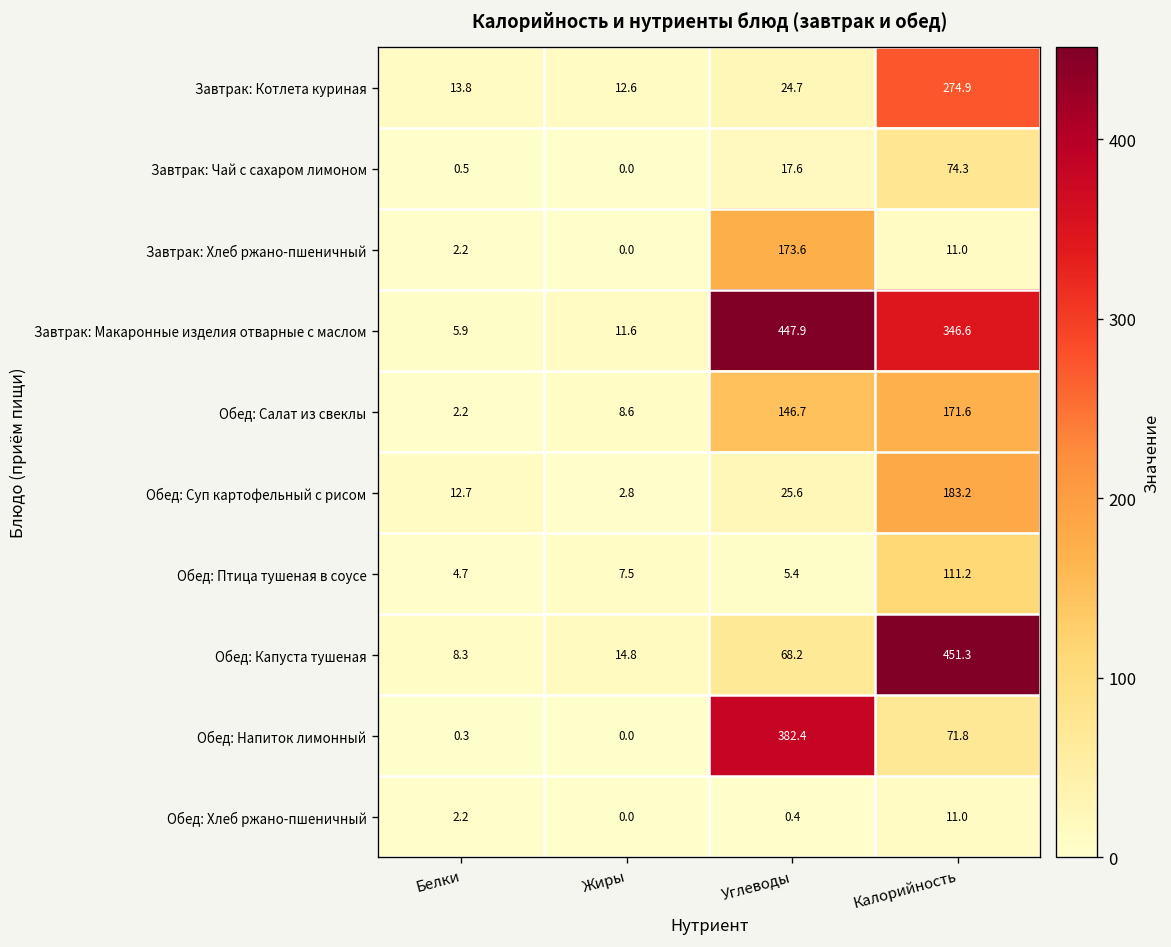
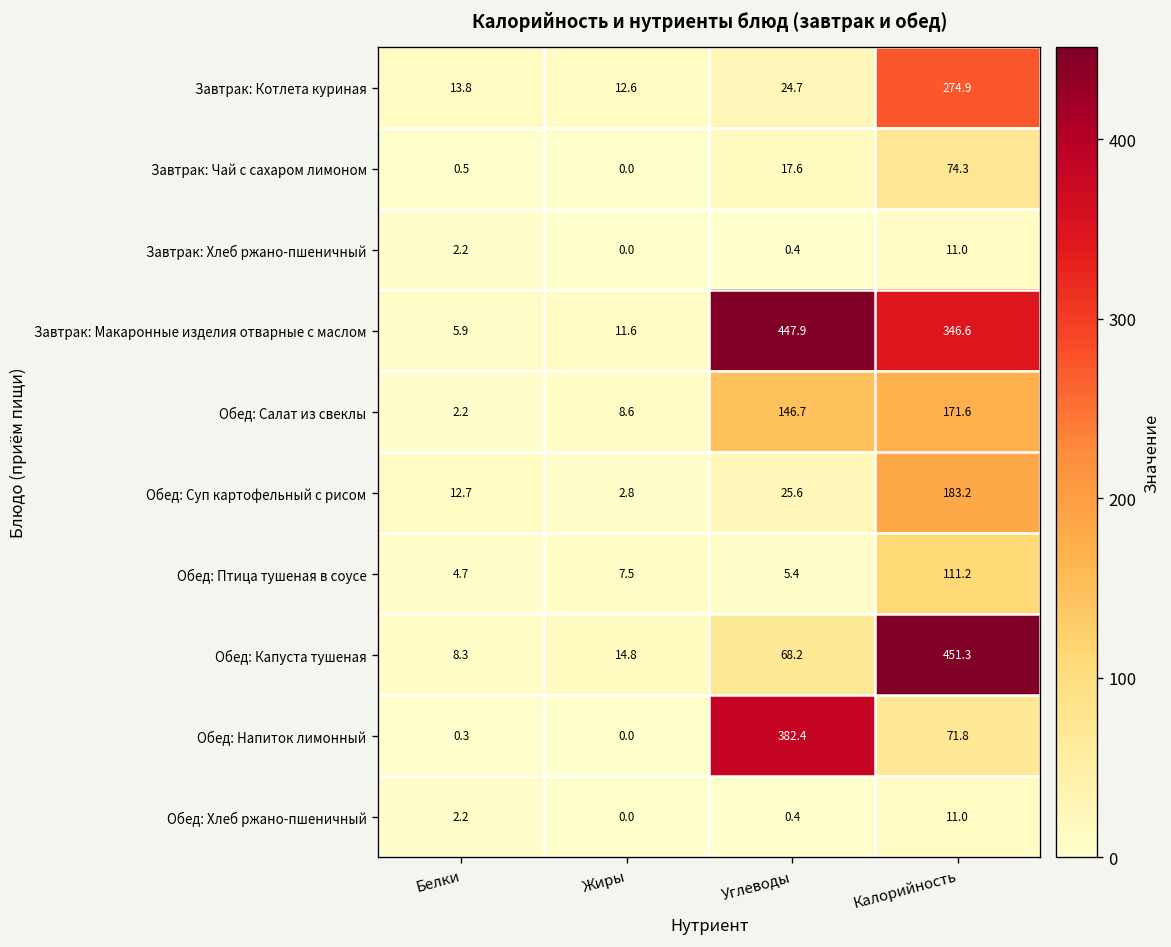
Завтрак: Хлеб ржано-пшеничный, Углеводы: 173.6 -> 0.4
